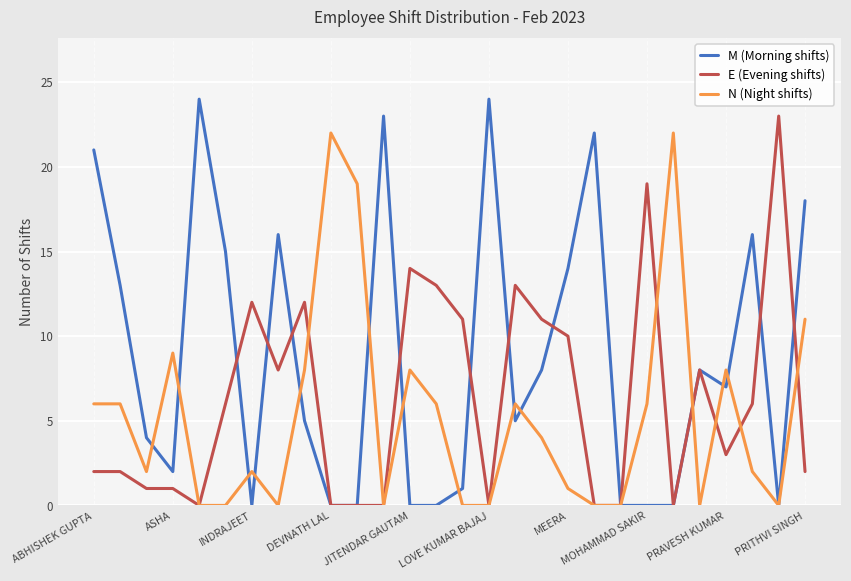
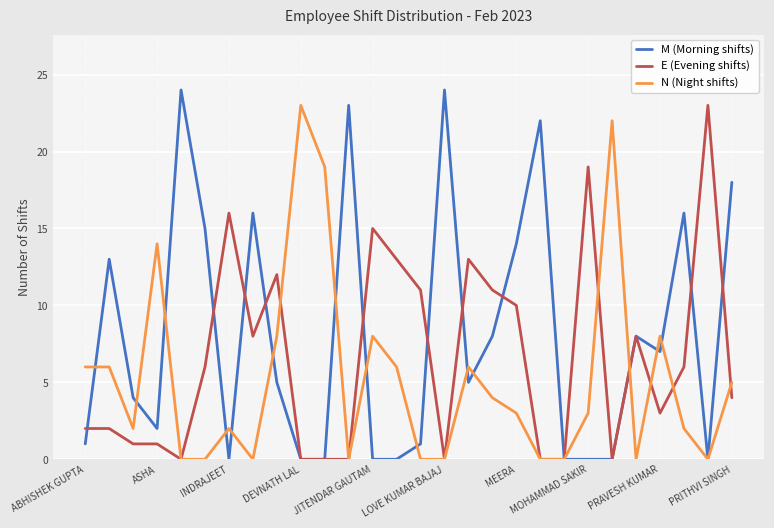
M (Morning shifts), ABHISHEK GUPTA: 21 -> 1
N (Night shifts), ASHA: 9 -> 14
E (Evening shifts), INDRAJEET: 12 -> 16
N (Night shifts), DEVNATH LAL: 22 -> 23
E (Evening shifts), JITENDAR GAUTAM: 14 -> 15
N (Night shifts), MEERA: 1 -> 3
N (Night shifts), MOHAMMAD SAKIR: 6 -> 3
E (Evening shifts), PRITHVI SINGH: 2 -> 4
N (Night shifts), PRITHVI SINGH: 11 -> 5
